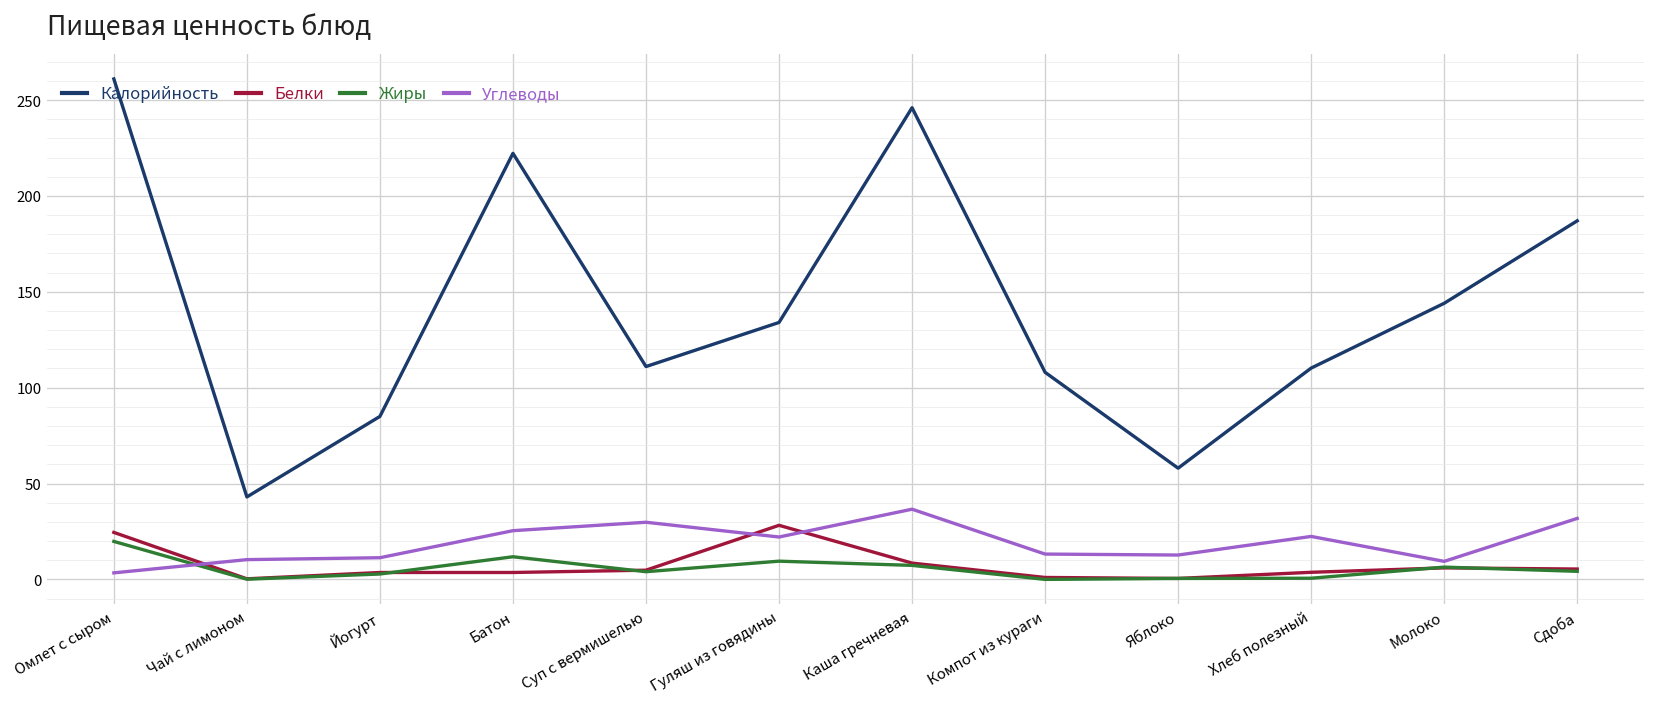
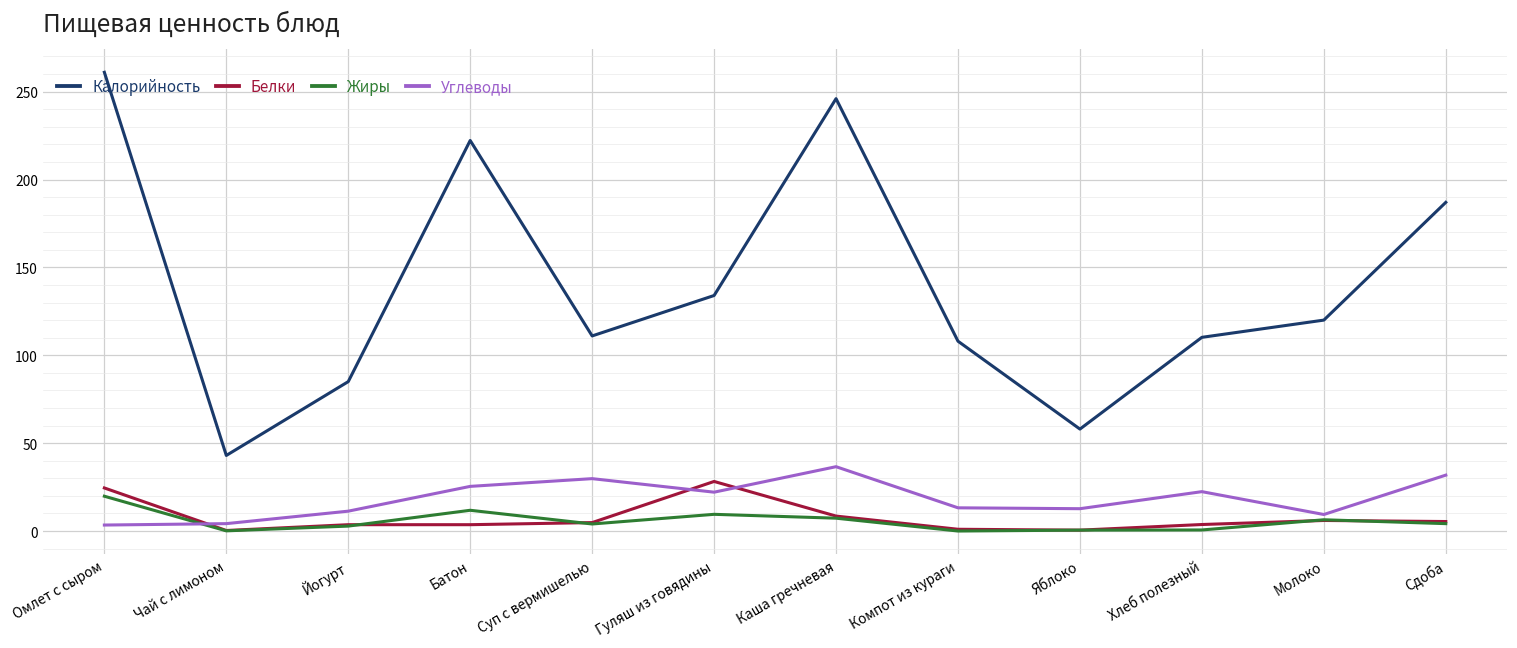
Углеводы, Чай с лимоном: 10 -> 4
Калорийность, Молоко: 144 -> 120
